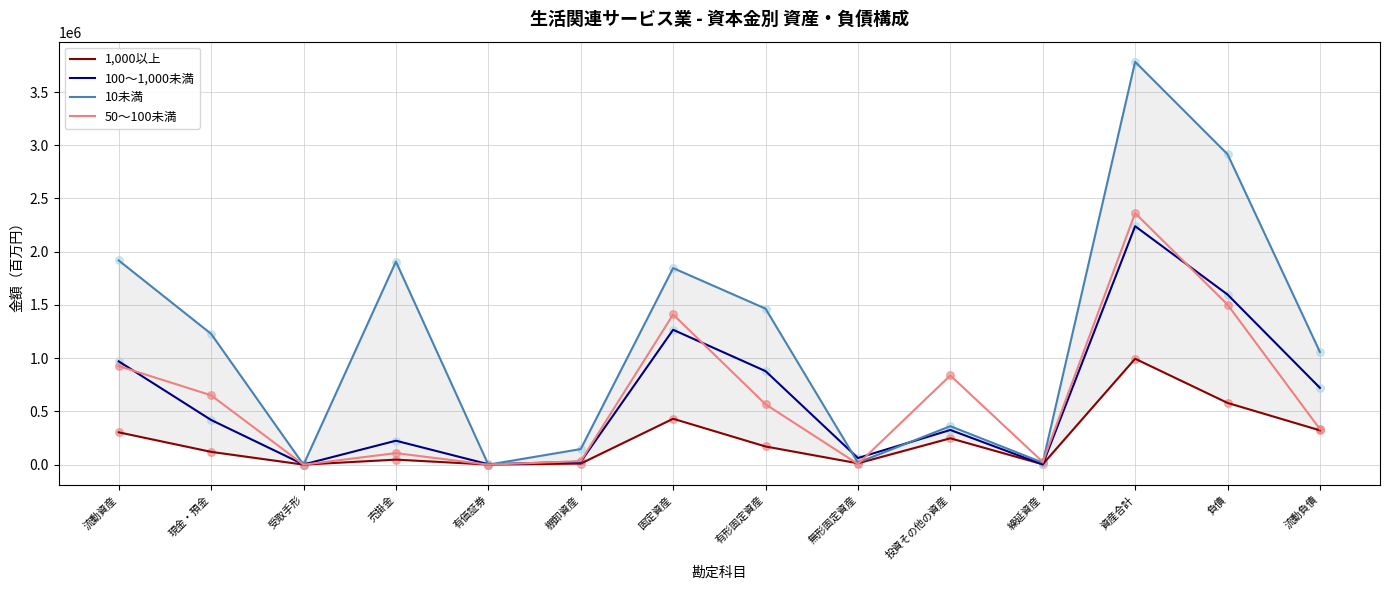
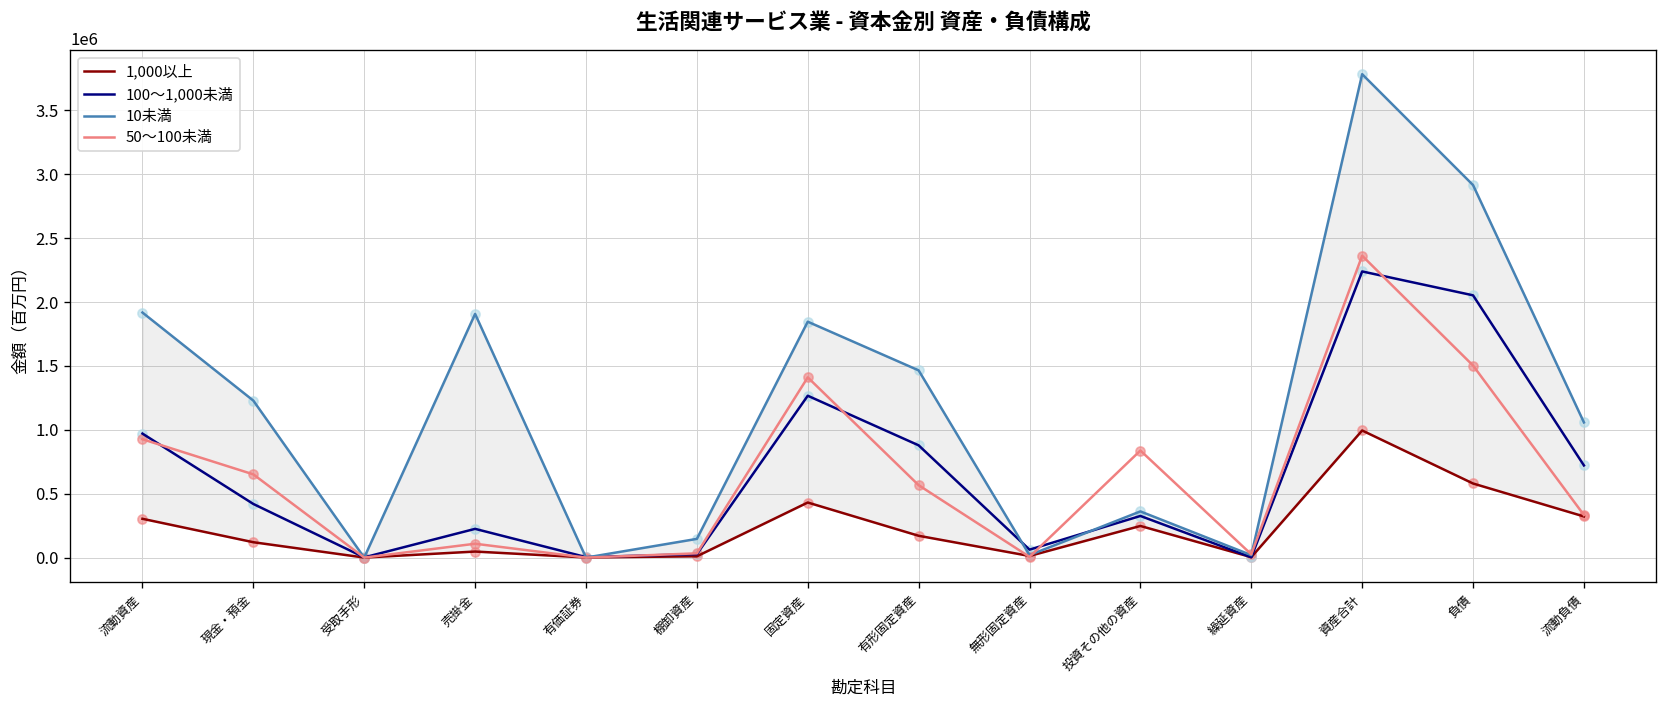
100～1,000未満, 負債: 1600000 -> 2050000
